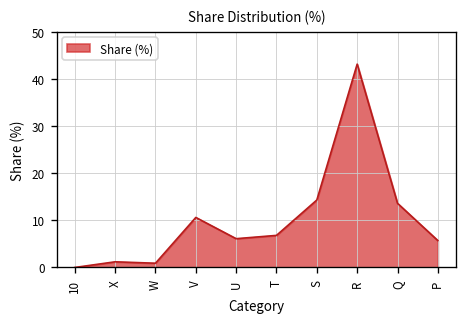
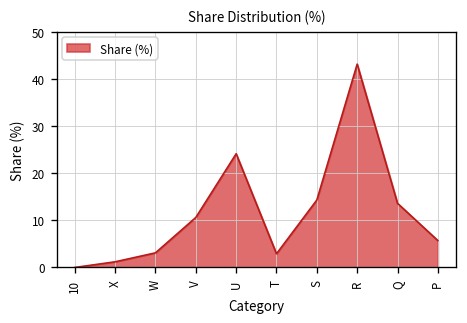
W: 1 -> 3
U: 6 -> 24
T: 7 -> 3
